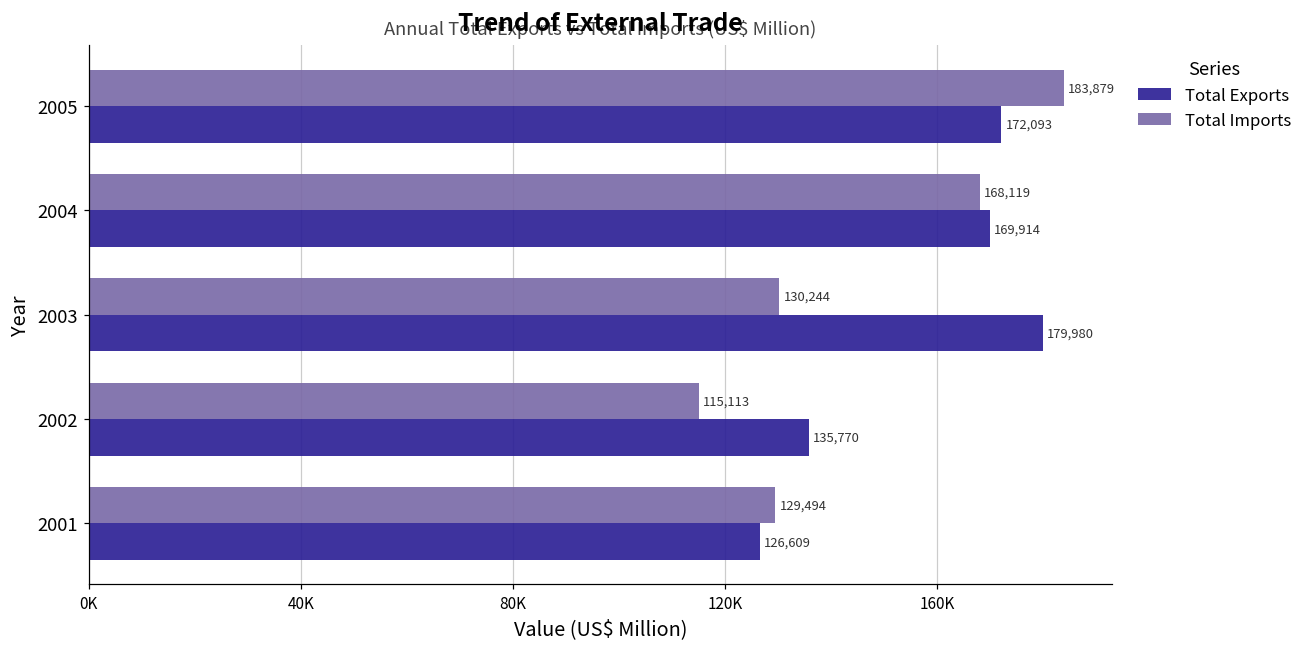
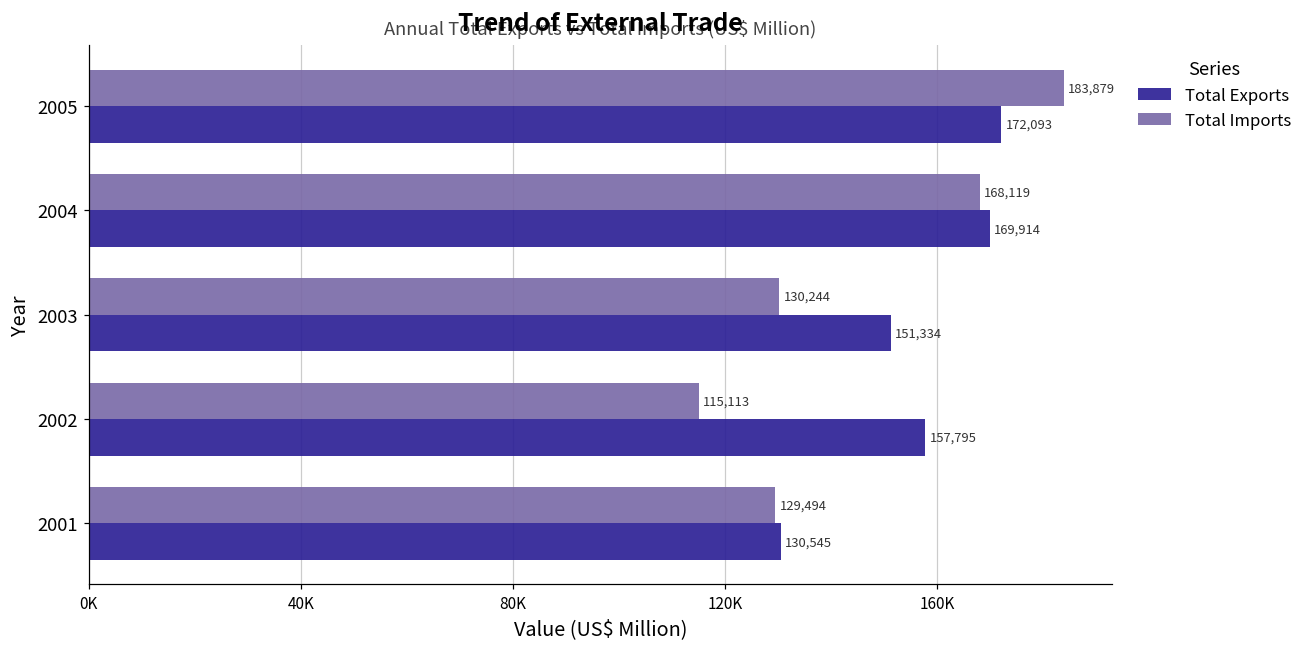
Total Exports, 2003: 179,980 -> 151,334
Total Exports, 2002: 135,770 -> 157,795
Total Exports, 2001: 126,609 -> 130,545
